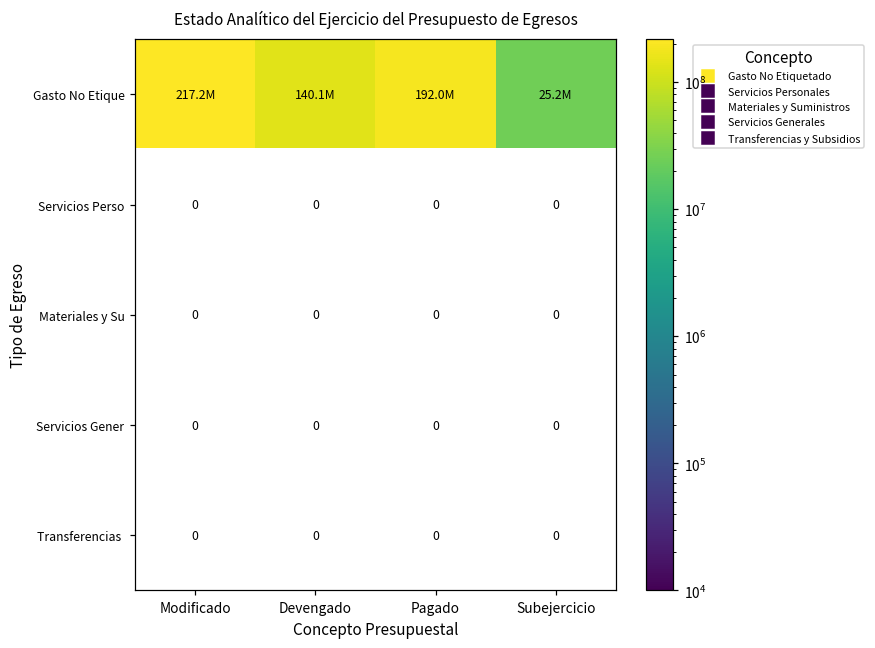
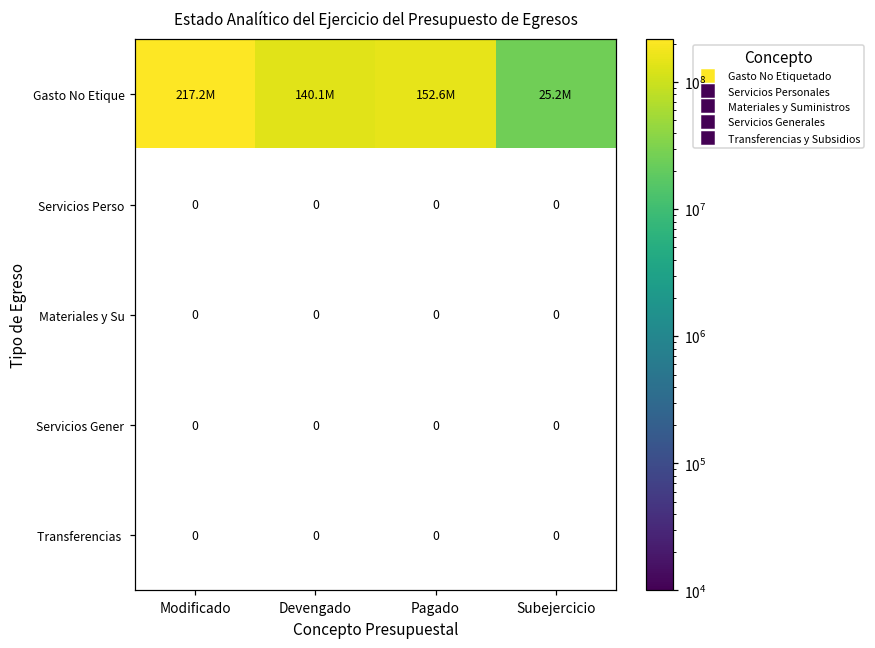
Gasto No Etique, Pagado: 192.0M -> 152.6M
